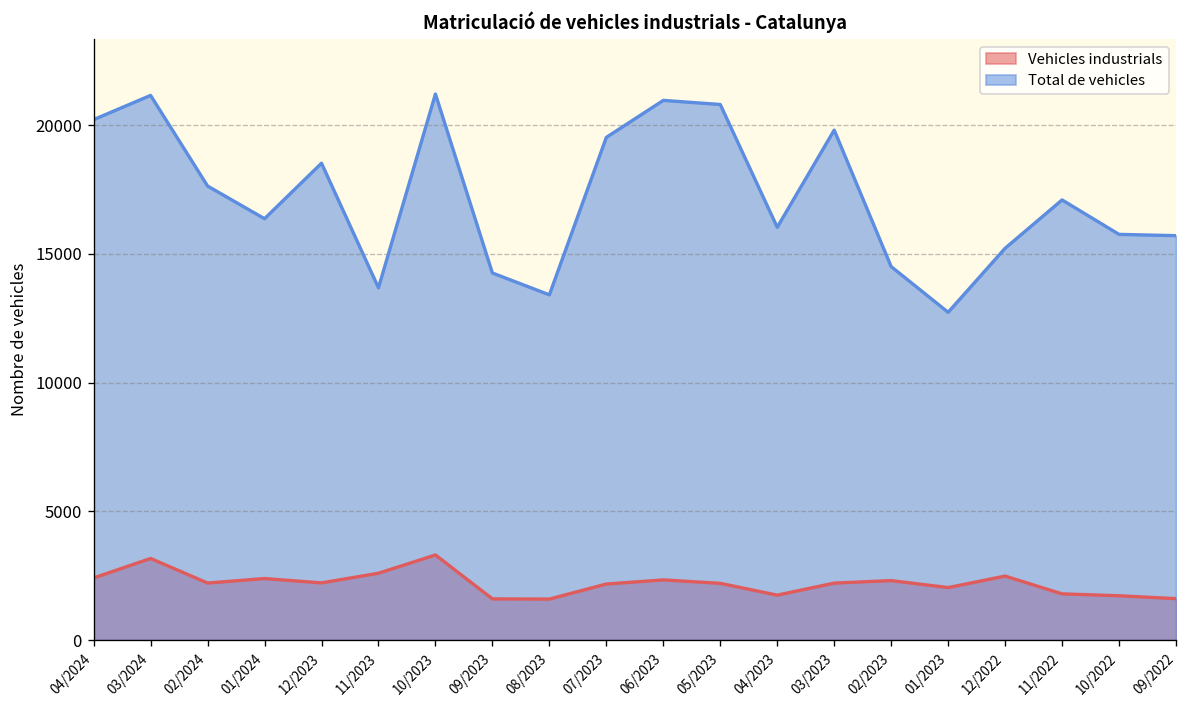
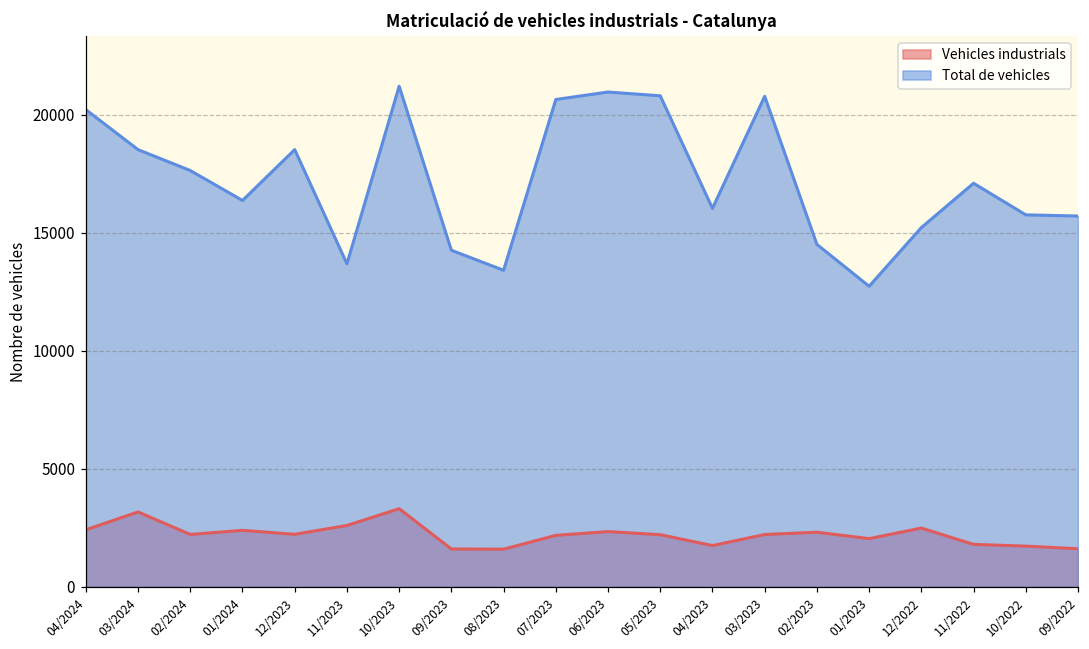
Total de vehicles, 03/2024: 21200 -> 18500
Total de vehicles, 07/2023: 19500 -> 20600
Total de vehicles, 03/2023: 19800 -> 20800
